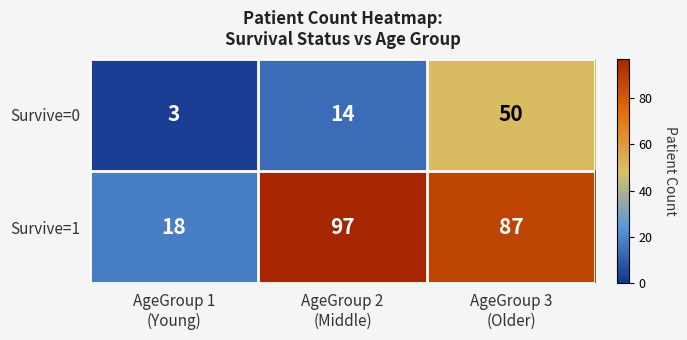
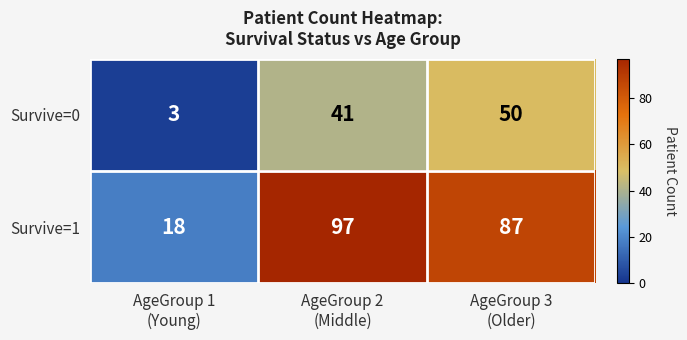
Survive=0, AgeGroup 2 (Middle): 14 -> 41
